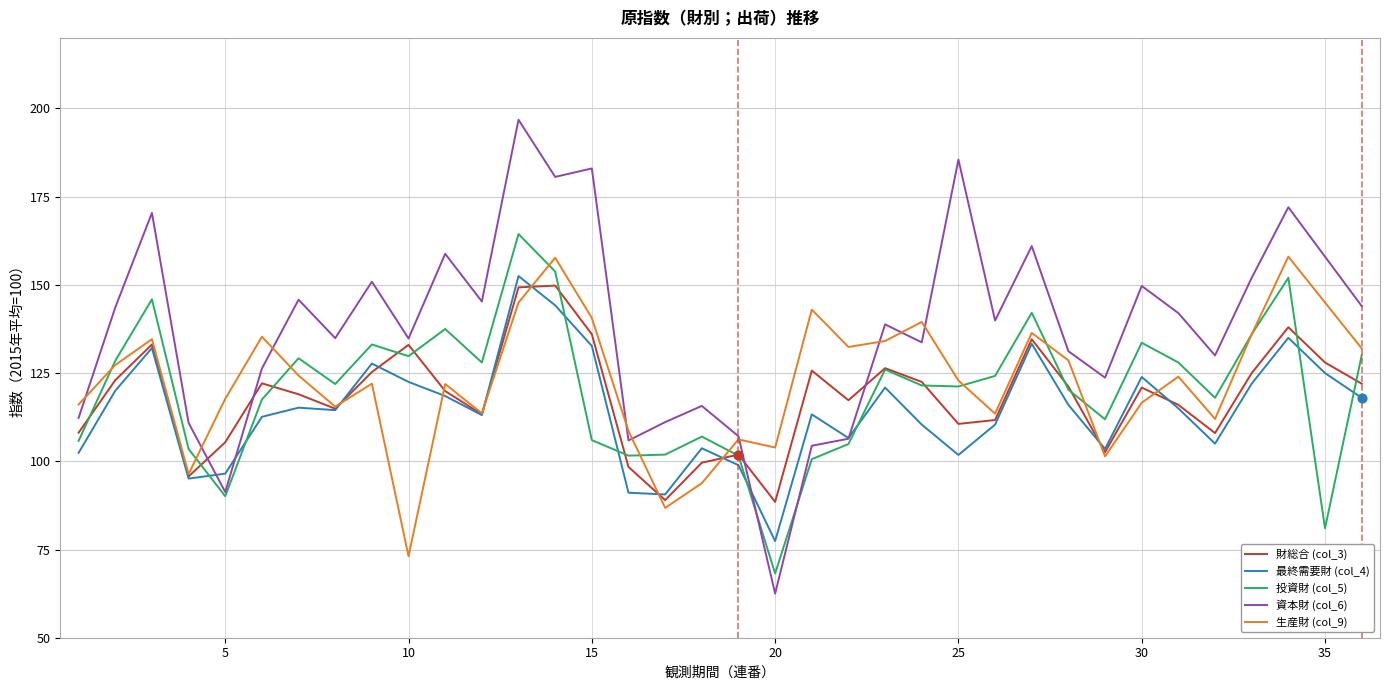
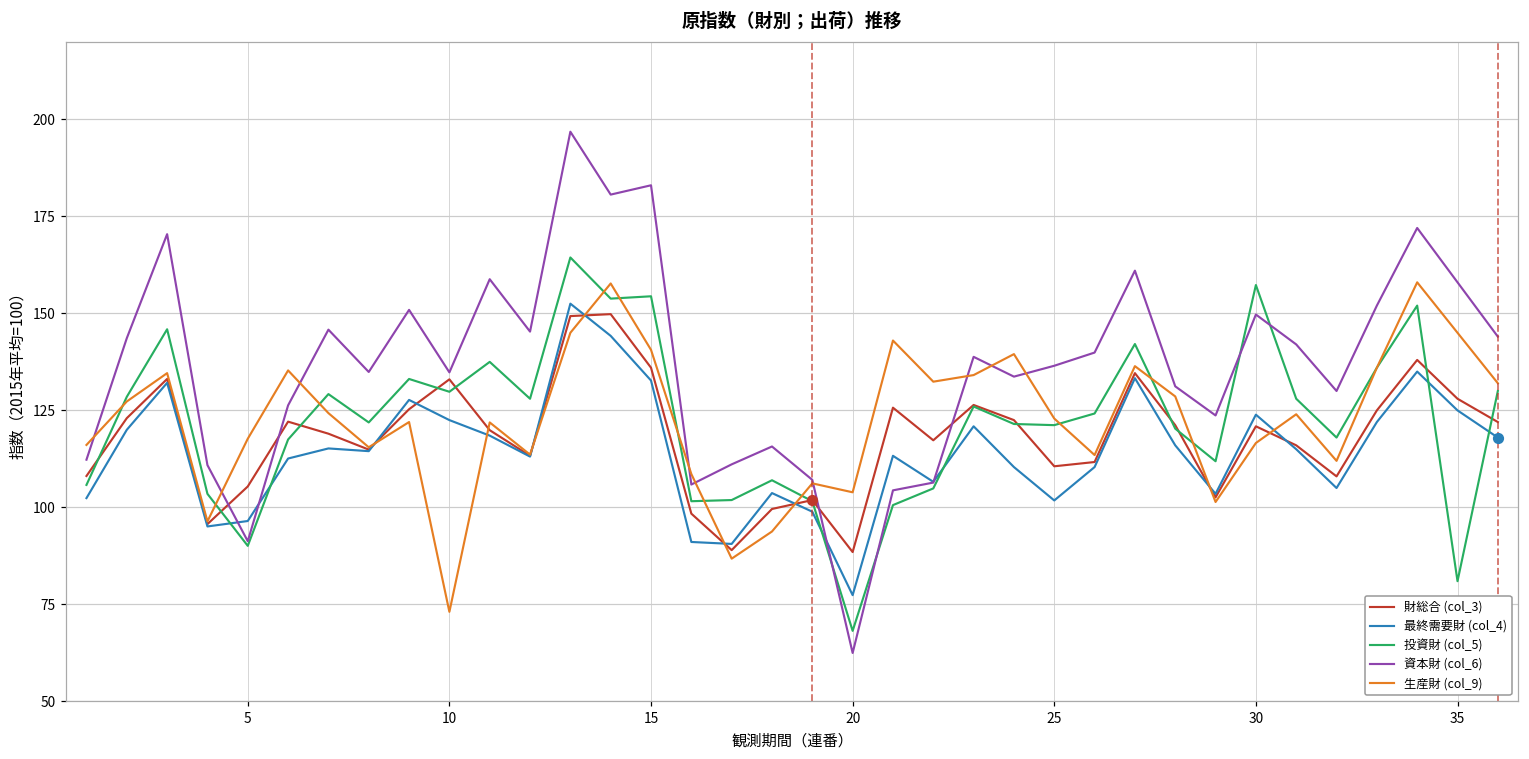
投資財 (col_5), 15: 106 -> 154
資本財 (col_6), 25: 186 -> 137
投資財 (col_5), 30: 134 -> 157
